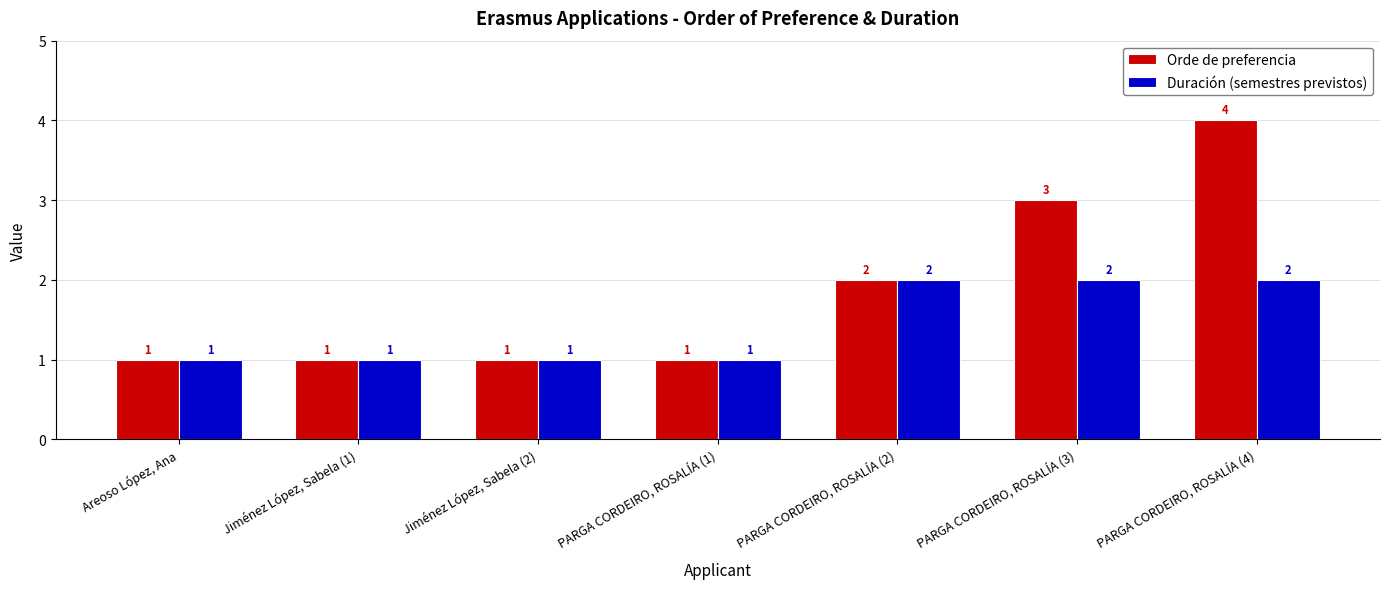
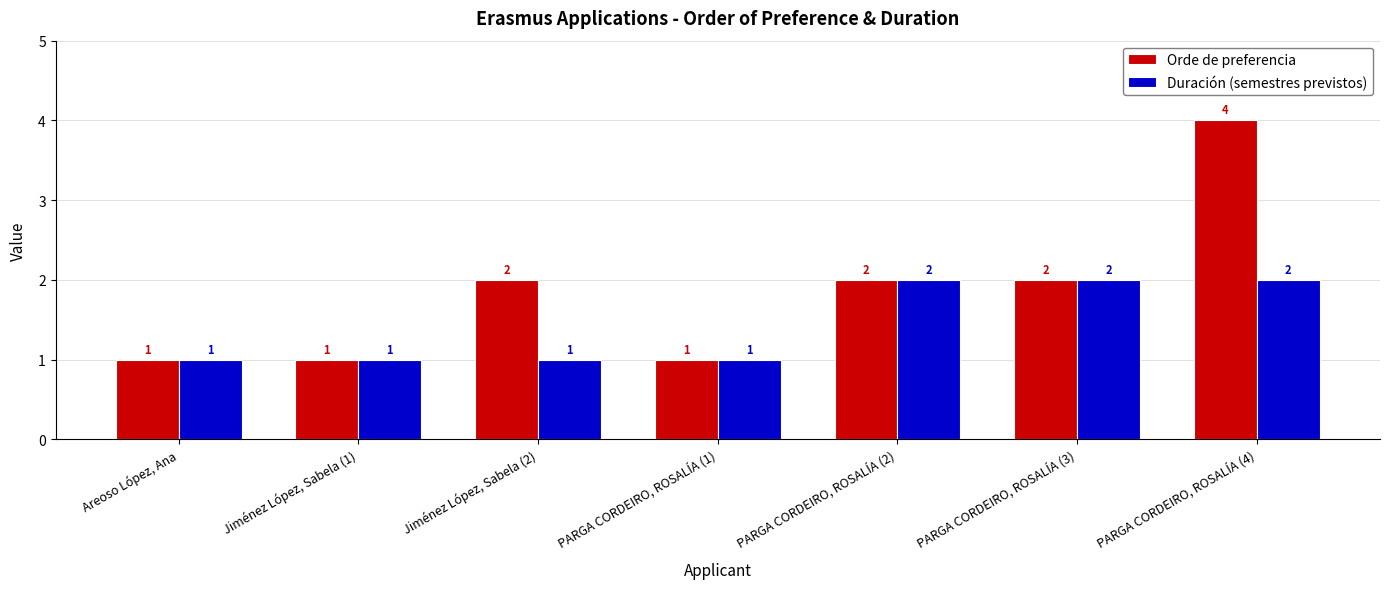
Orde de preferencia, Jiménez López, Sabela (2): 1 -> 2
Orde de preferencia, PARGA CORDEIRO, ROSALÍA (3): 3 -> 2
